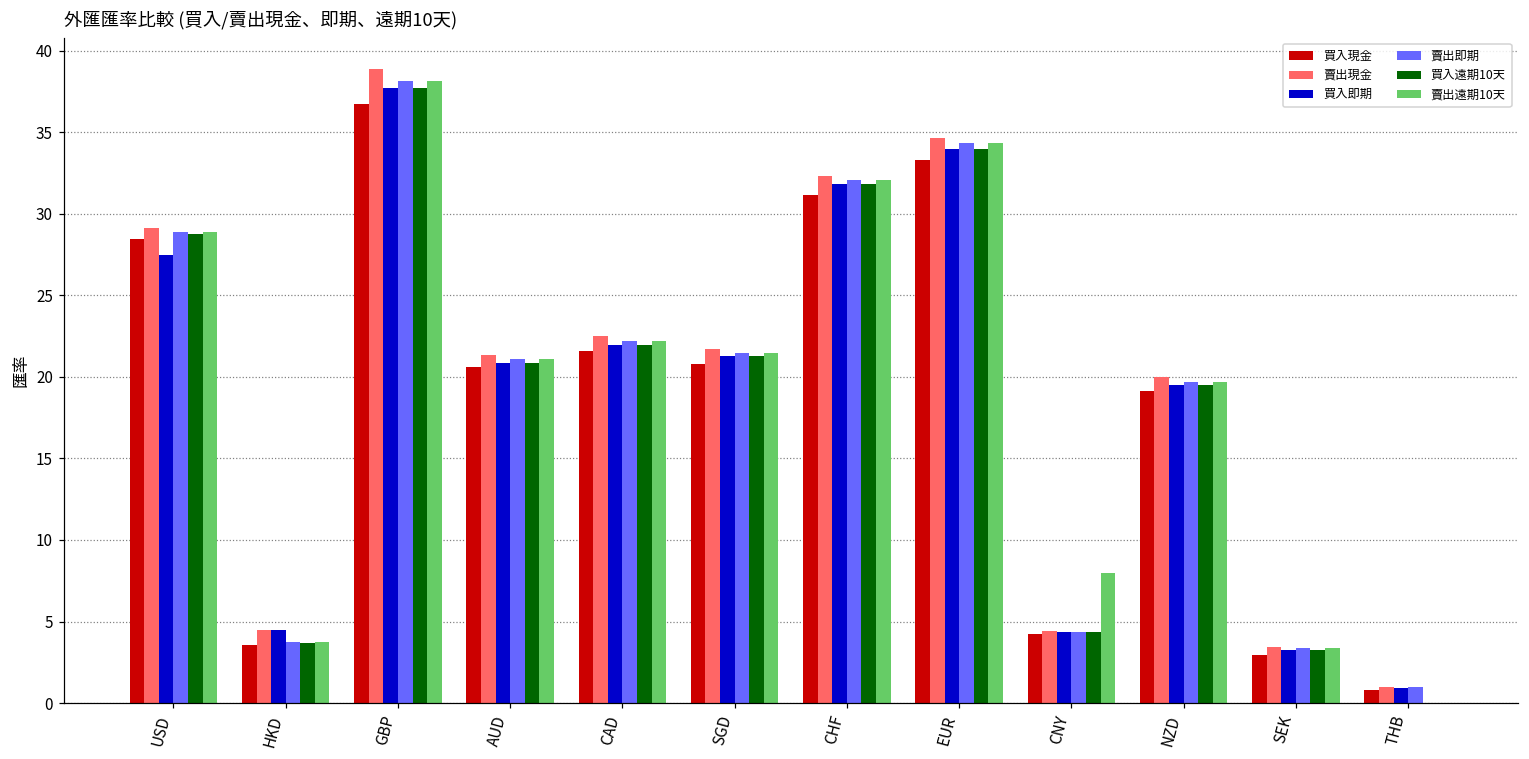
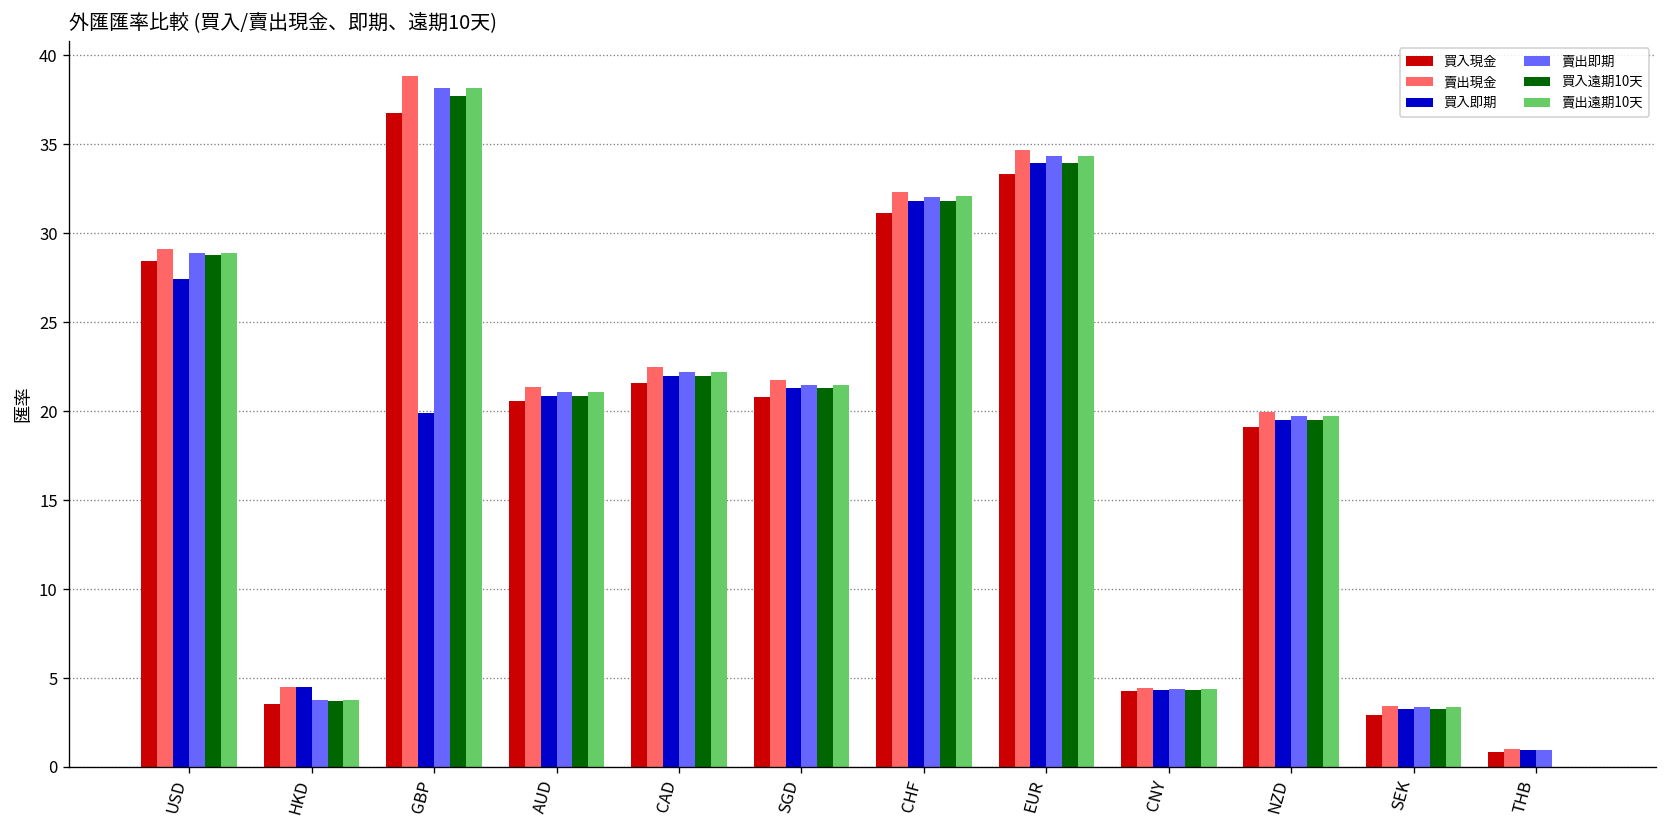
買入即期, GBP: 37.8 -> 19.9
賣出遠期10天, CNY: 8.0 -> 4.4
